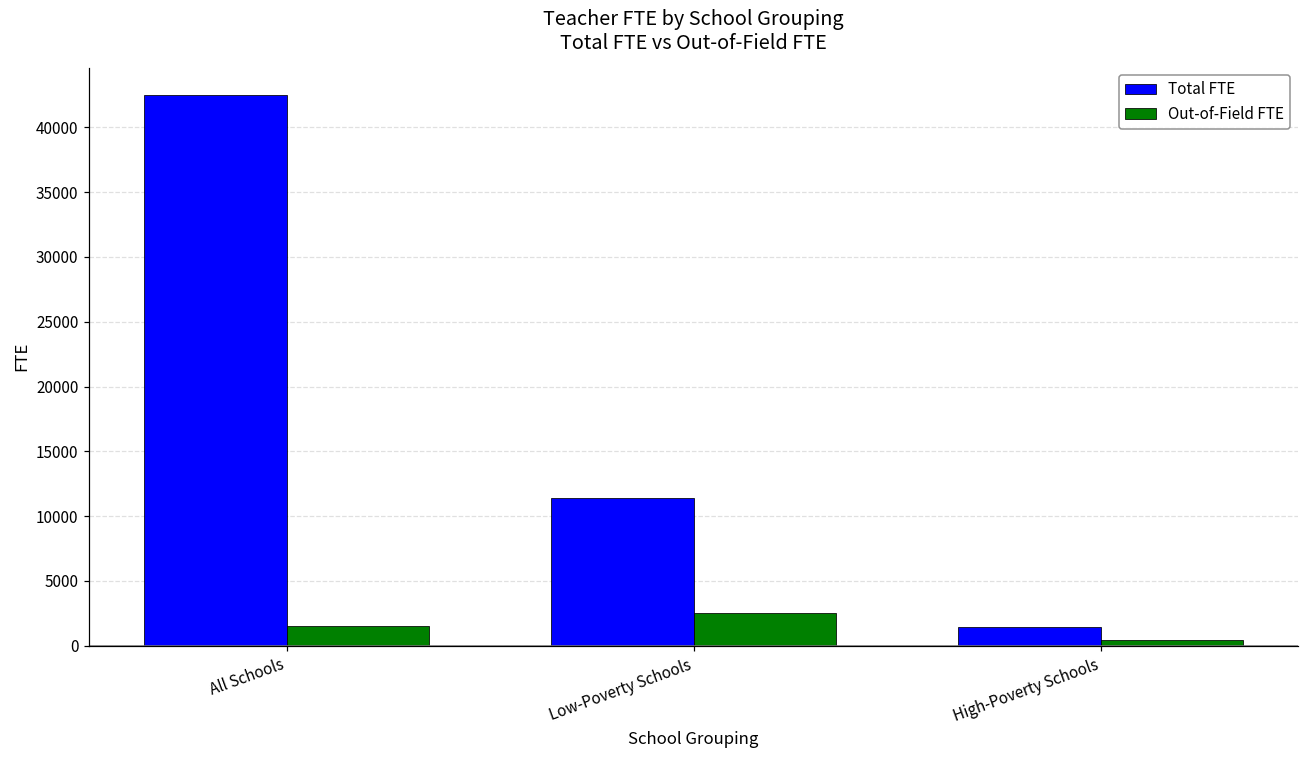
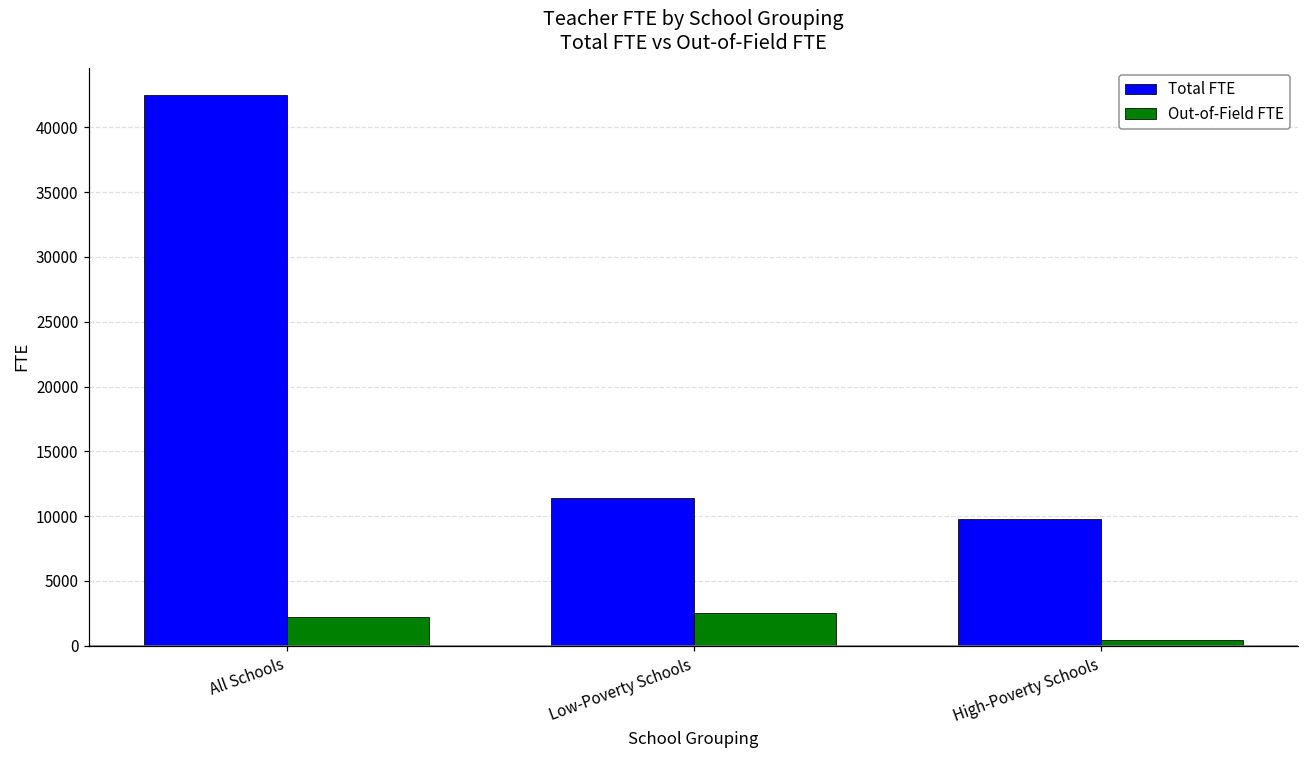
Out-of-Field FTE, All Schools: 1500 -> 2200
Total FTE, High-Poverty Schools: 1400 -> 9800
